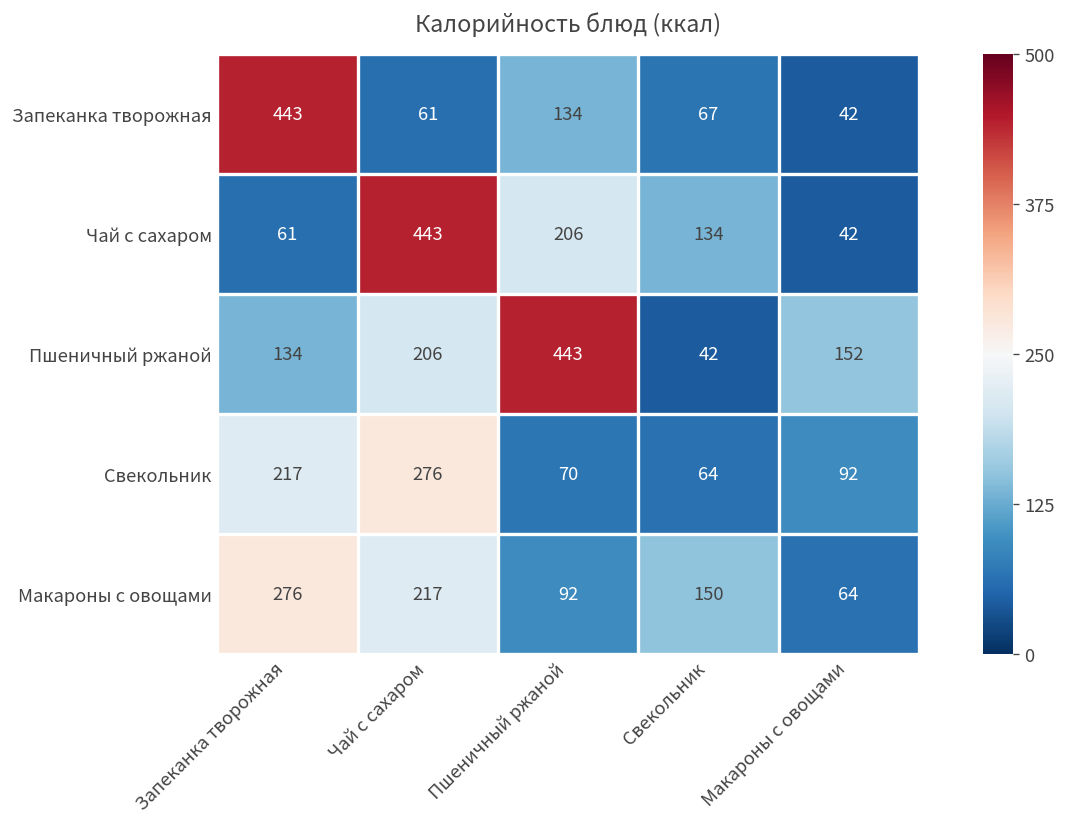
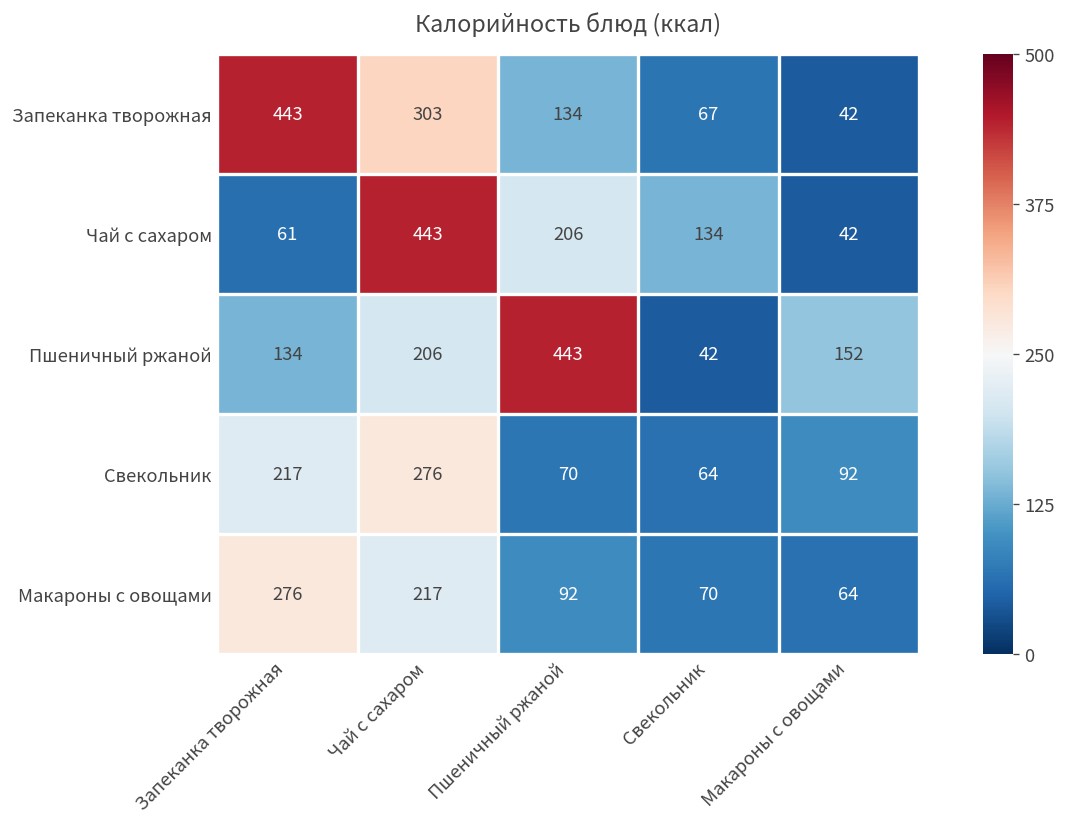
Запеканка творожная, Чай с сахаром: 61 -> 303
Макароны с овощами, Свекольник: 150 -> 70
